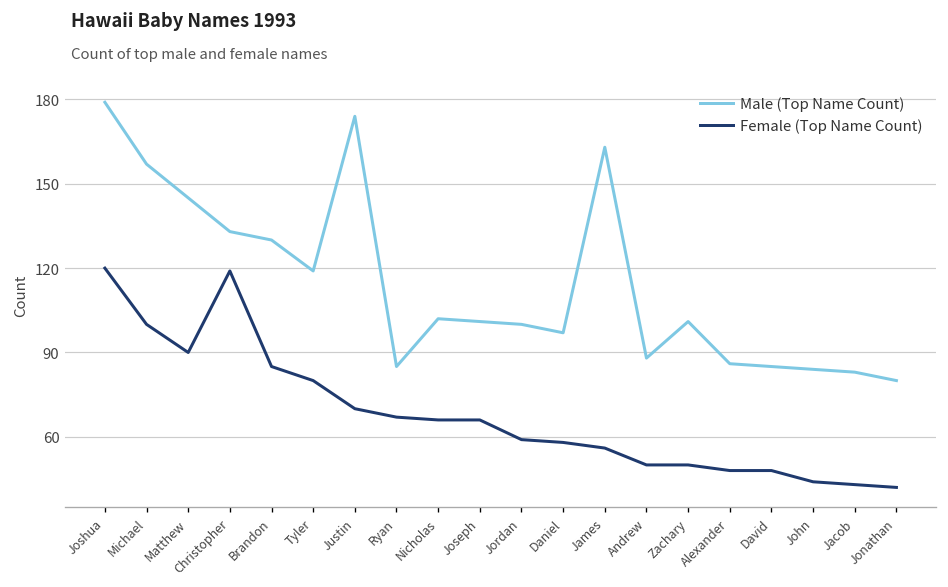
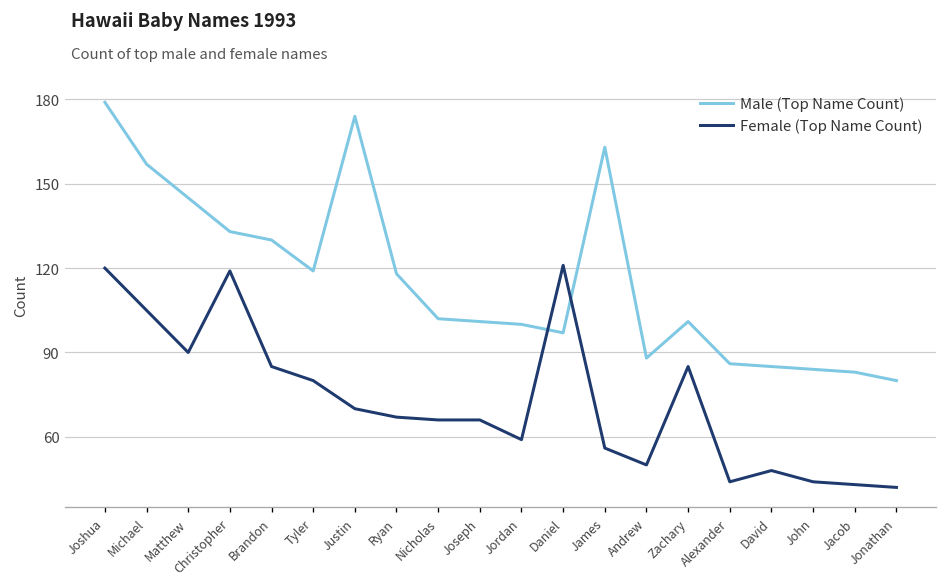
Female (Top Name Count), Michael: 100 -> 105
Male (Top Name Count), Ryan: 85 -> 118
Female (Top Name Count), Daniel: 58 -> 121
Female (Top Name Count), Zachary: 50 -> 85
Female (Top Name Count), Alexander: 48 -> 44
